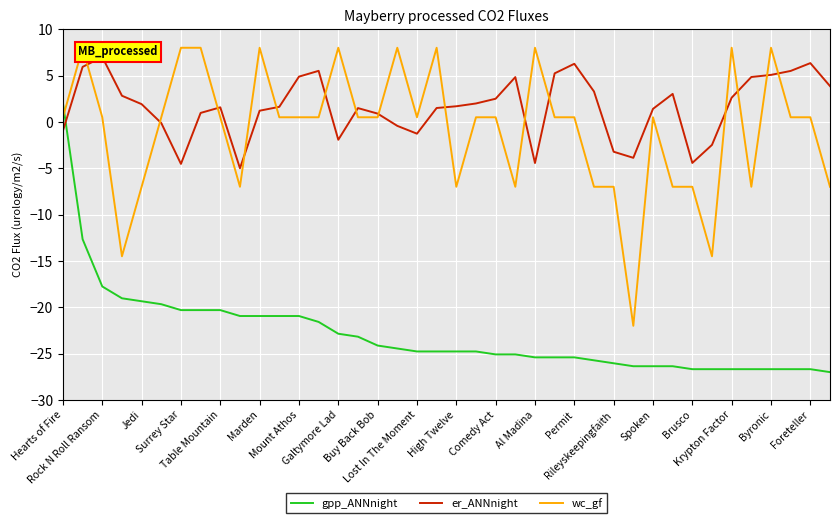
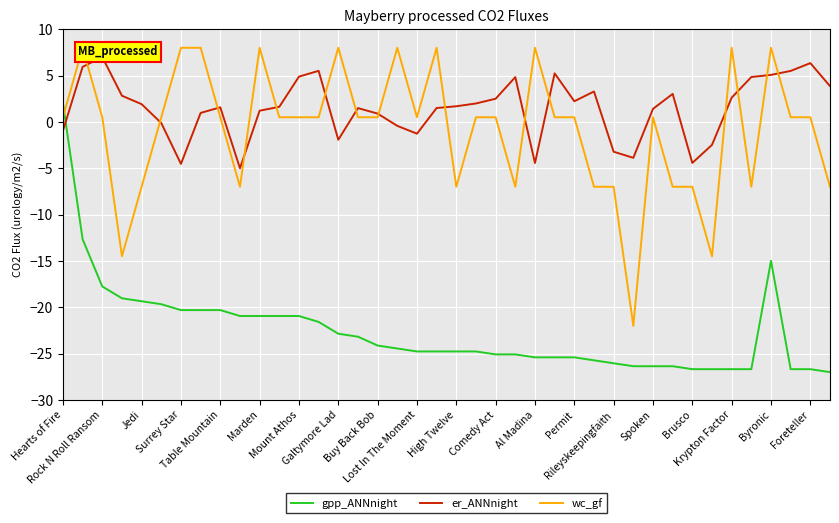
er_ANNnight, Permit: 6 -> 2
gpp_ANNnight, Byronic: -27 -> -15
